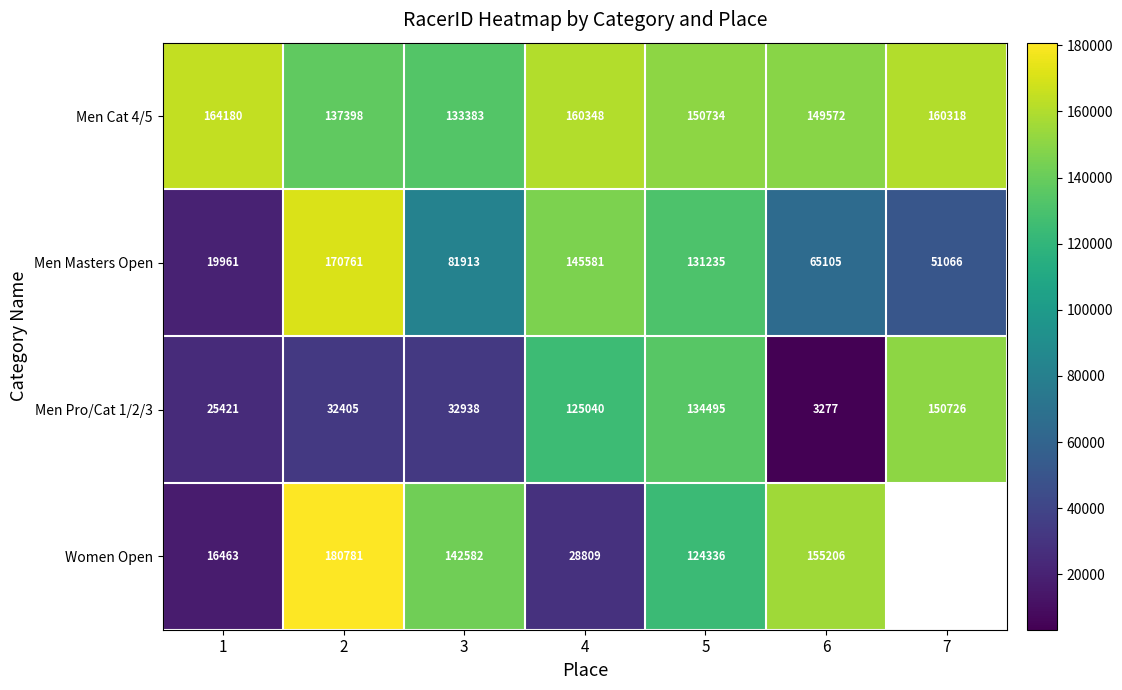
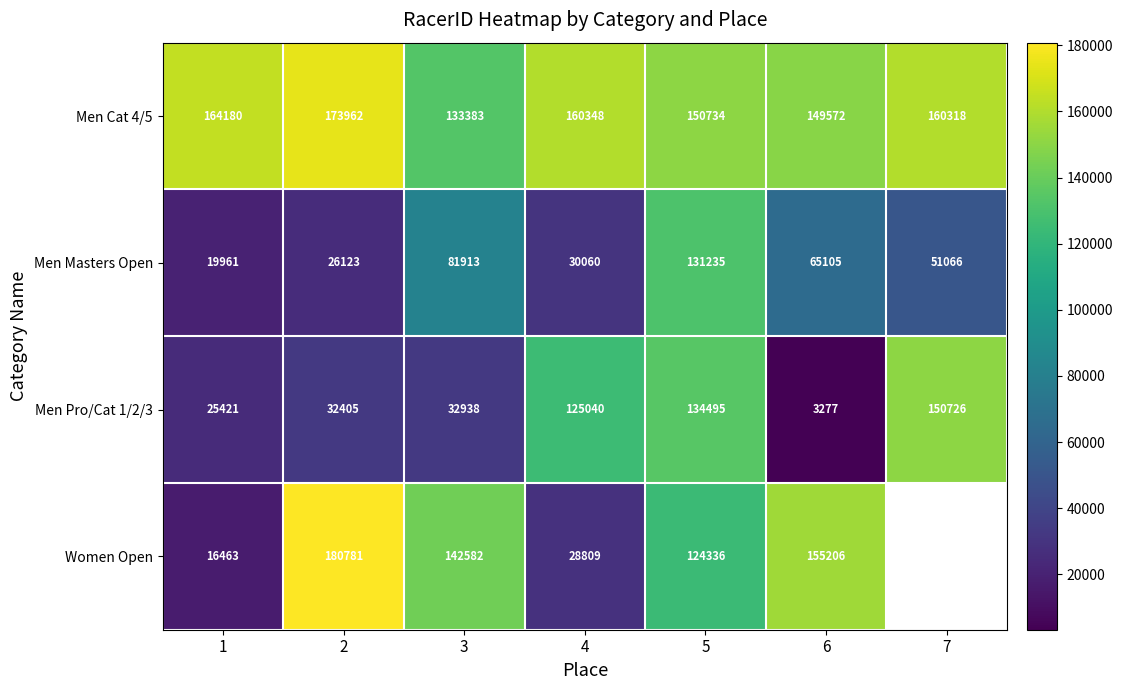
Men Cat 4/5, 2: 137398 -> 173962
Men Masters Open, 2: 170761 -> 26123
Men Masters Open, 4: 145581 -> 30060
